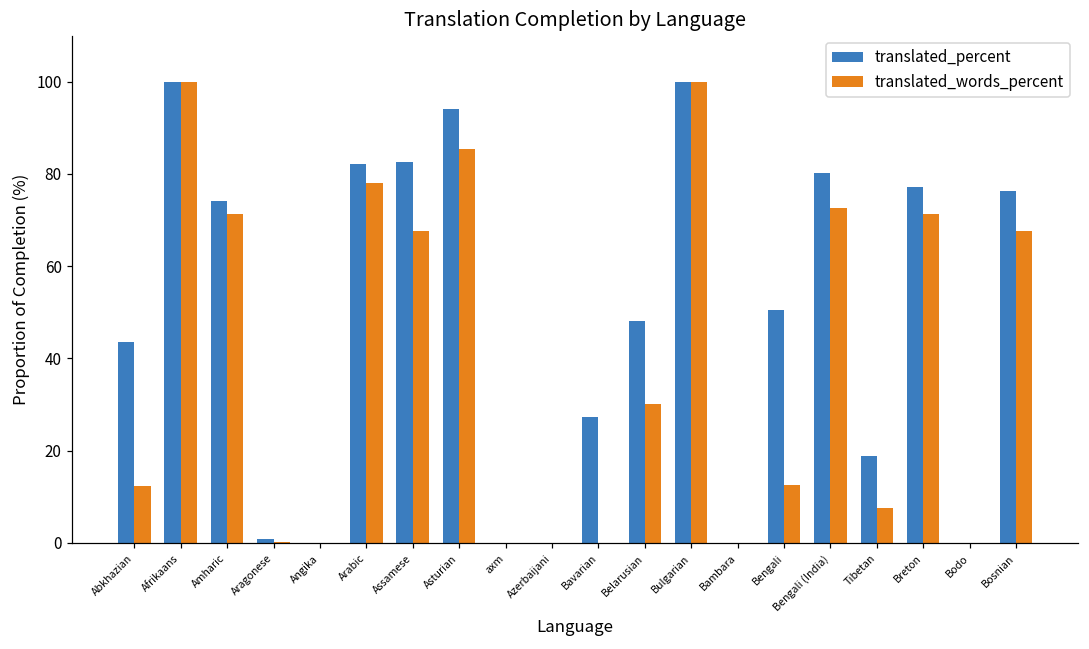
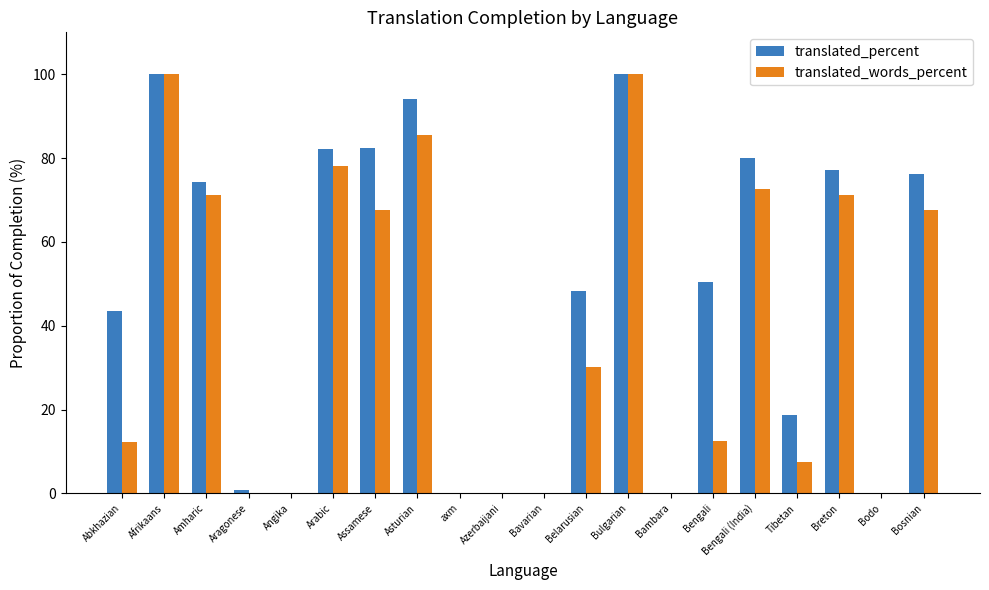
translated_percent, Bavarian: 27 -> 0
